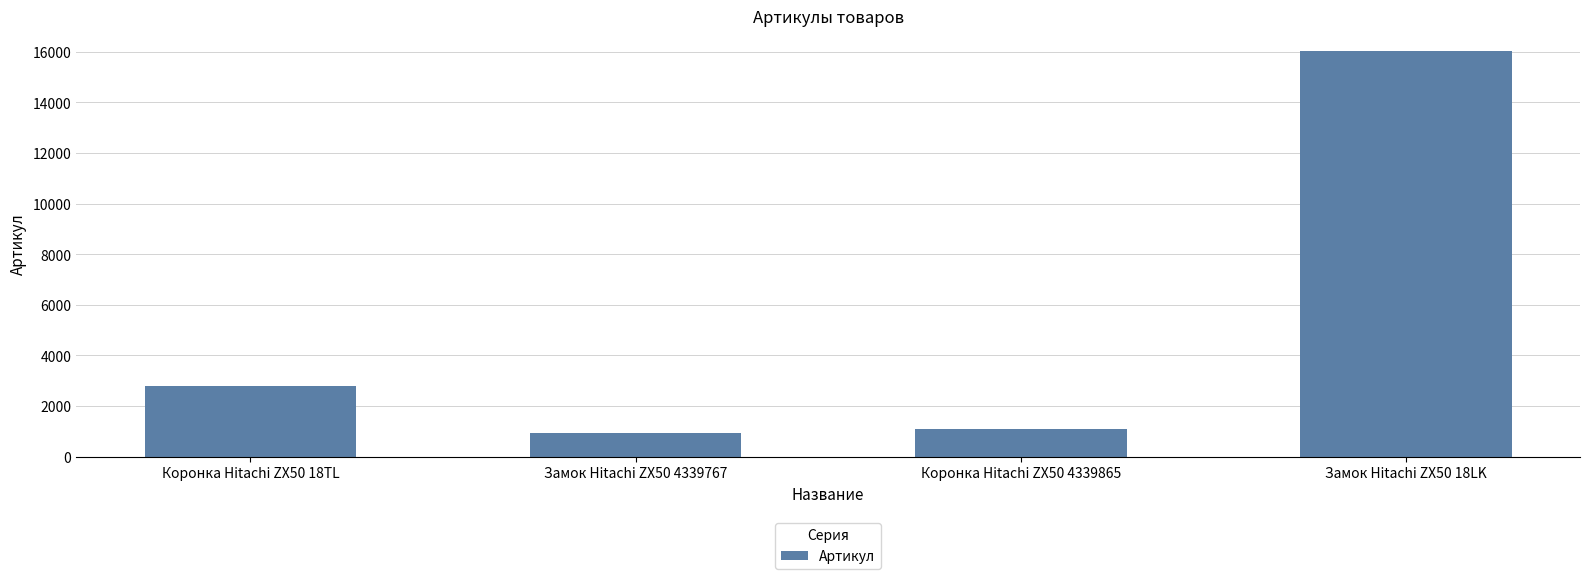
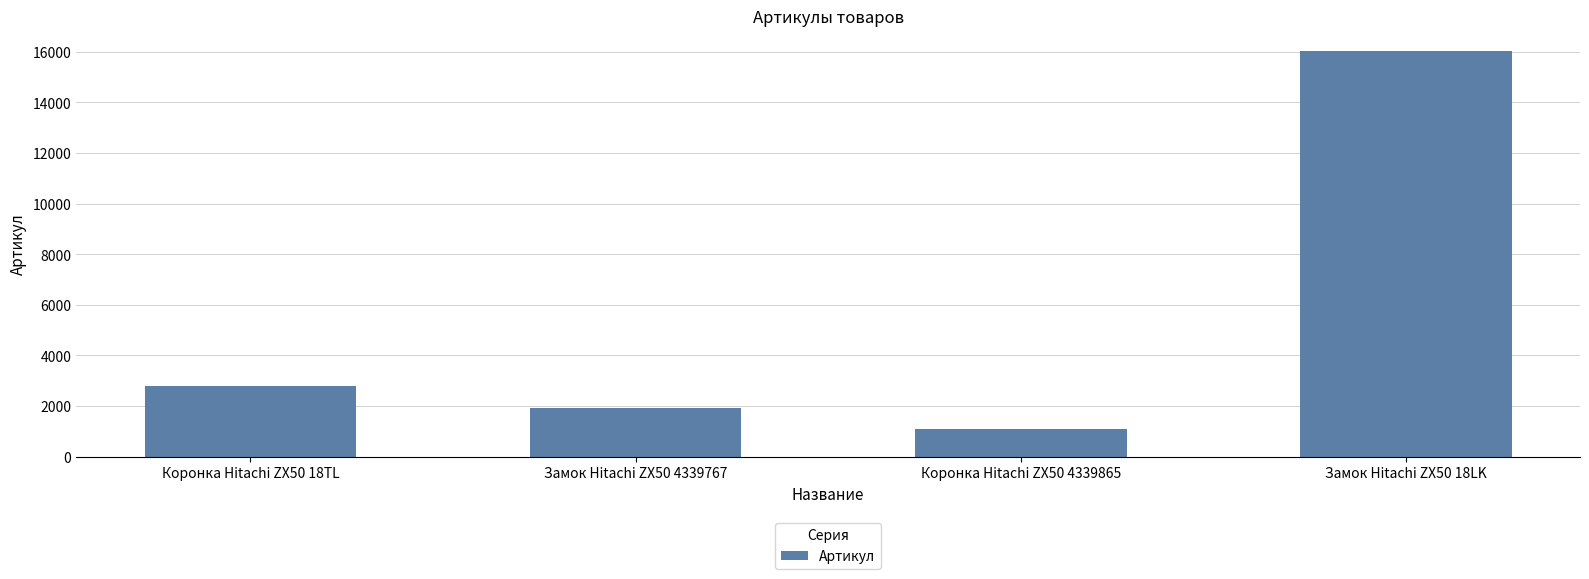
Замок Hitachi ZX50 4339767: 900 -> 1900
